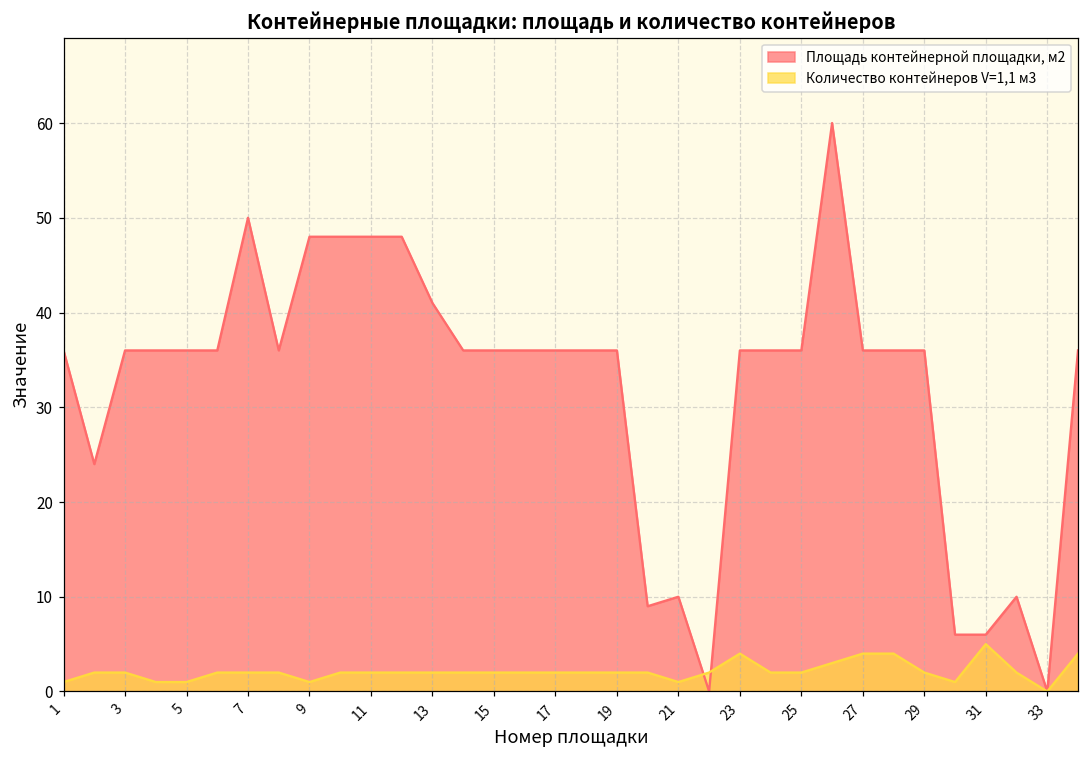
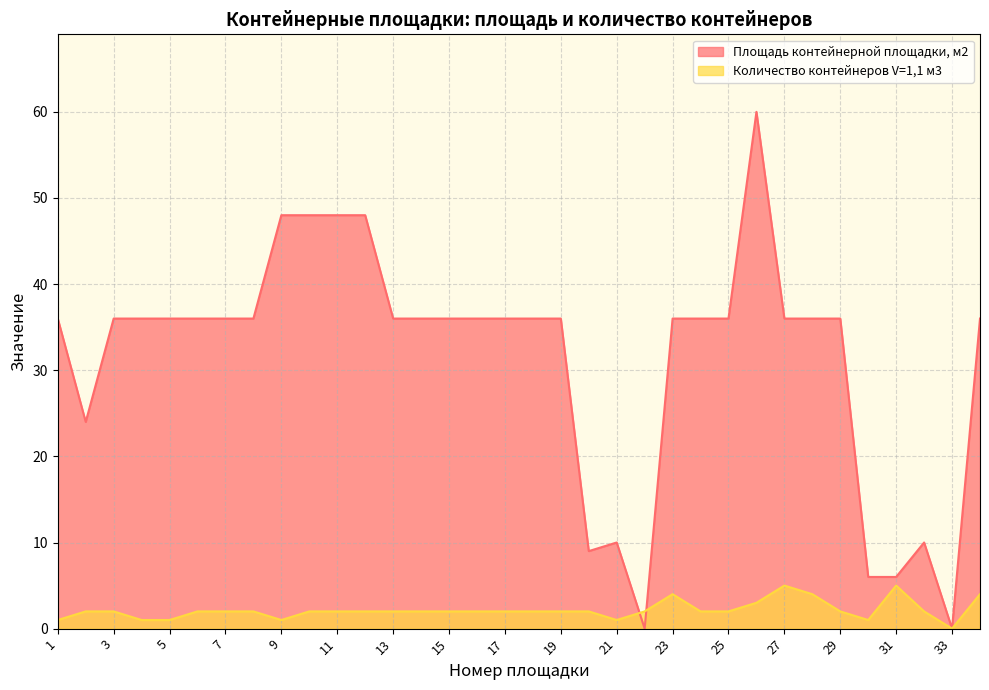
Площадь контейнерной площадки, м2, 7: 50 -> 36
Площадь контейнерной площадки, м2, 13: 41 -> 36
Количество контейнеров V=1,1 м3, 27: 4 -> 5
